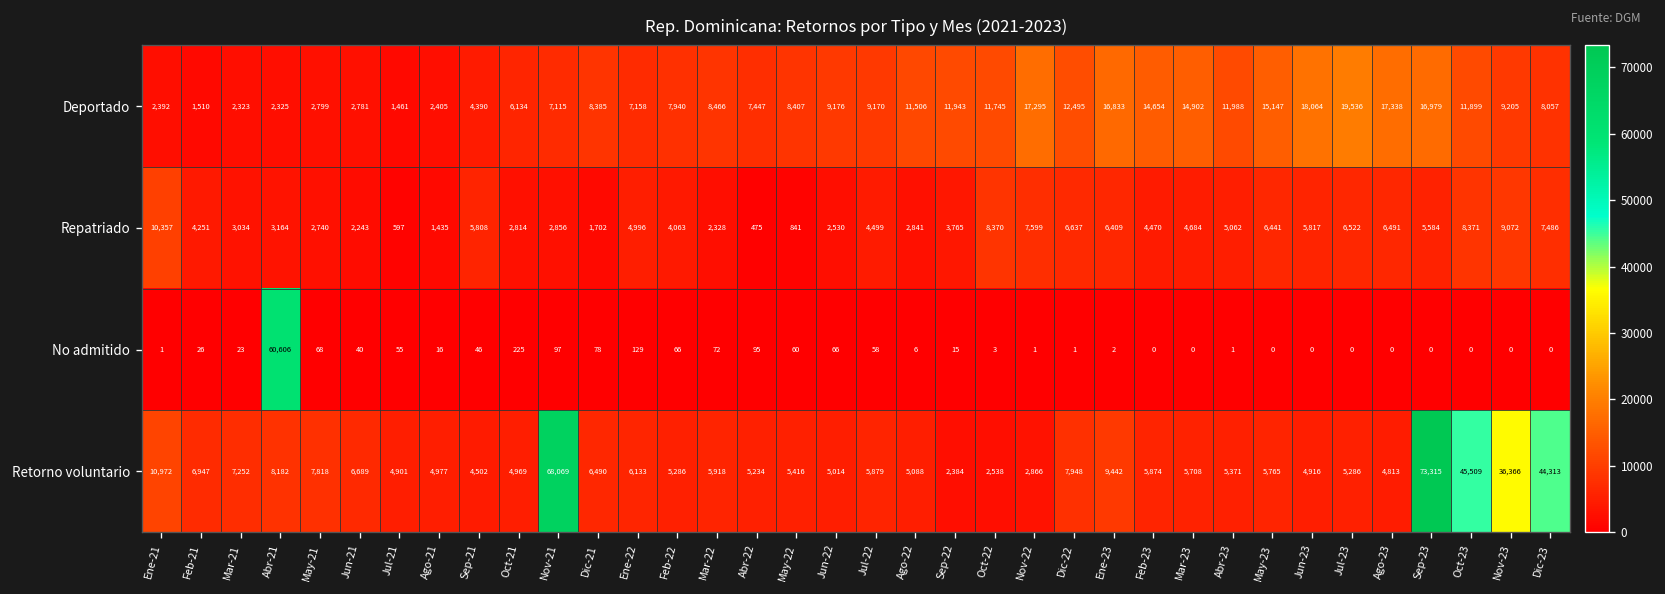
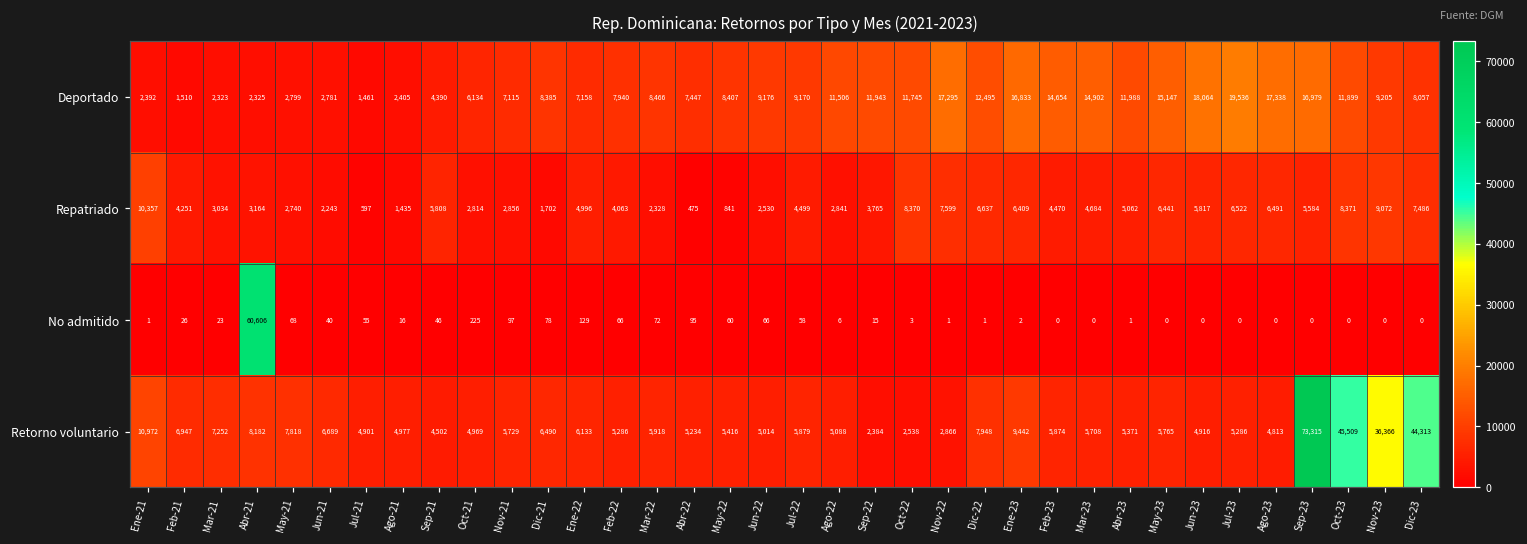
Retorno voluntario, Nov-21: 68,069 -> 5,729
